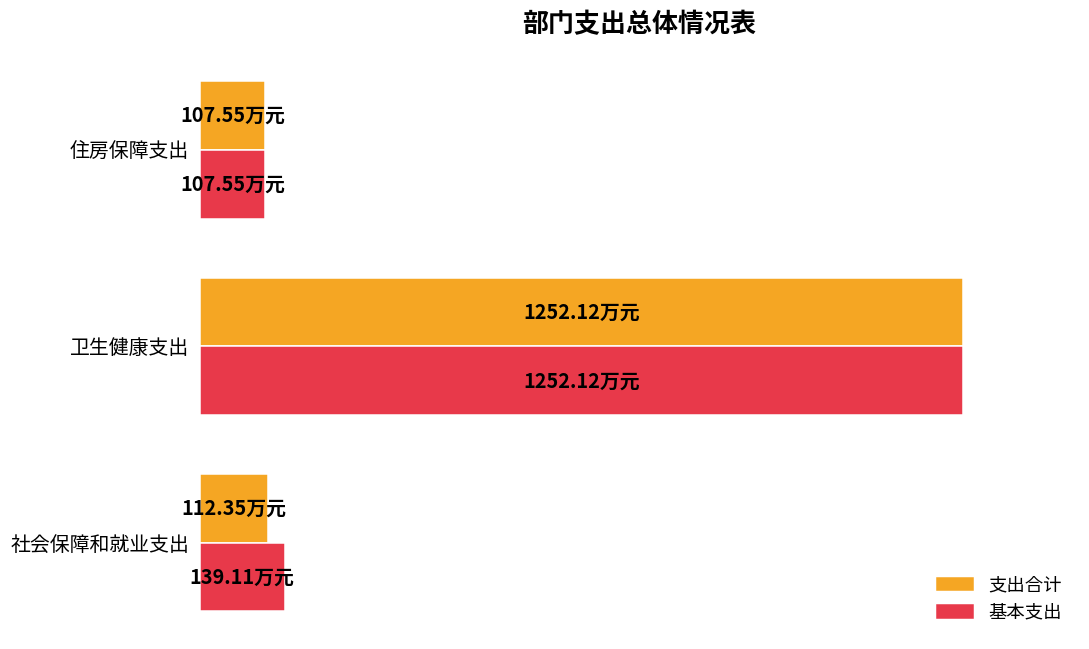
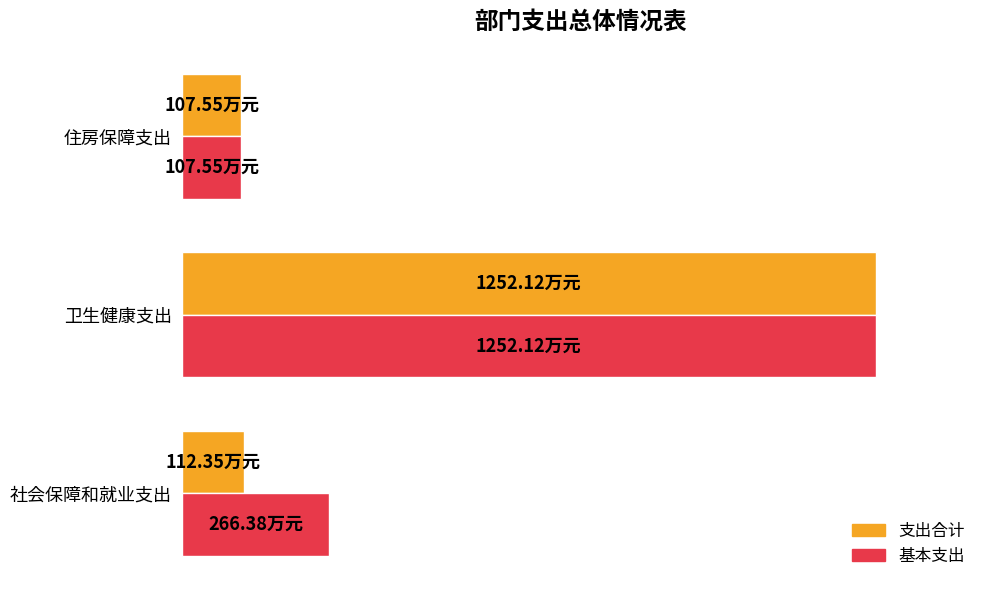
基本支出, 社会保障和就业支出: 139.11 -> 266.38
